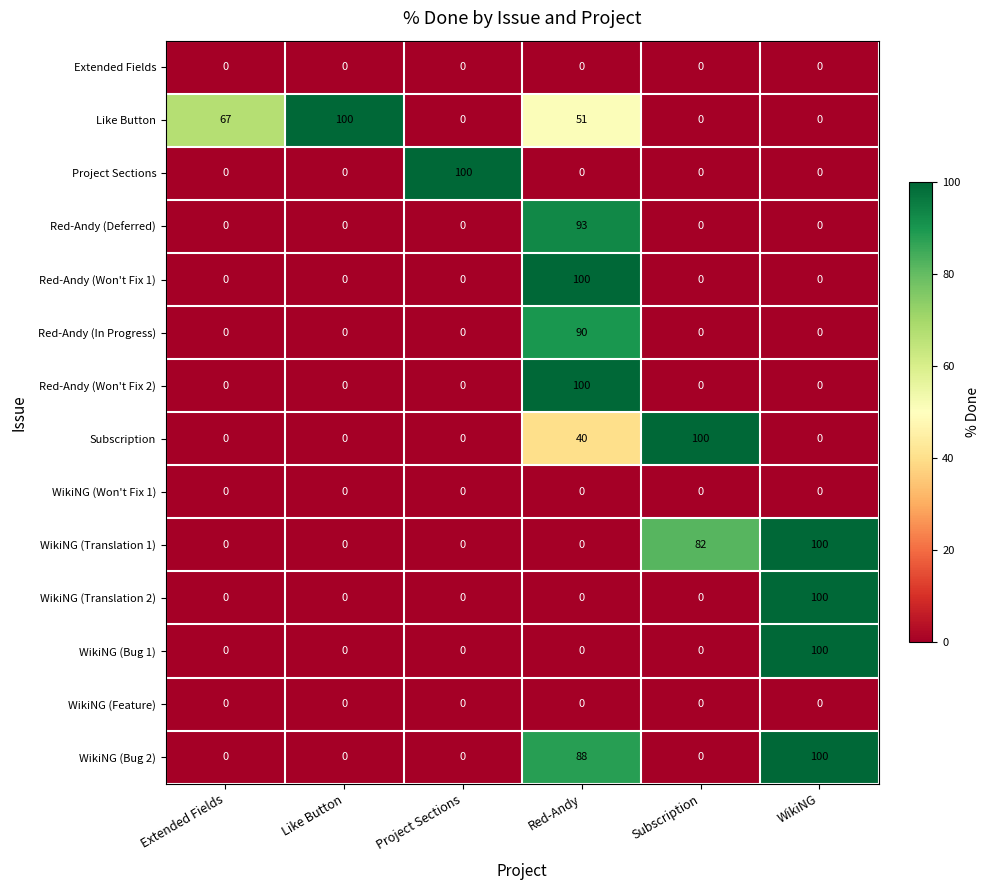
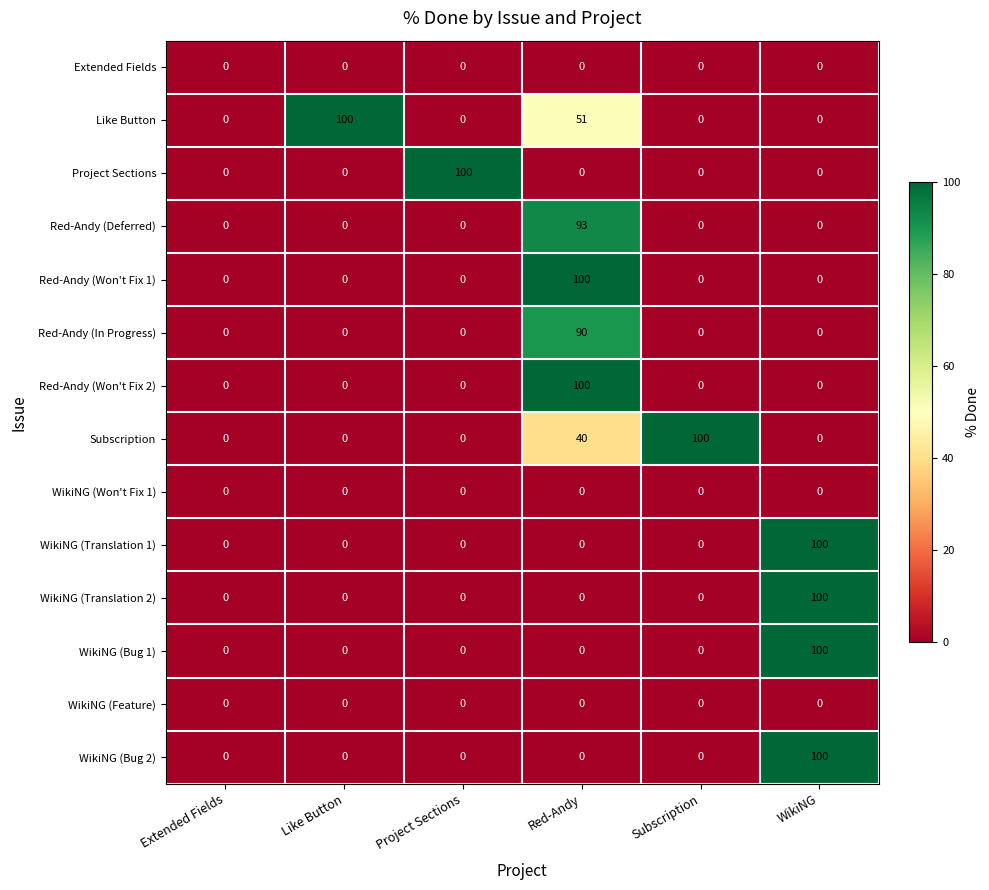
Like Button, Extended Fields: 67 -> 0
WikiNG (Translation 1), Subscription: 82 -> 0
WikiNG (Bug 2), Red-Andy: 88 -> 0
